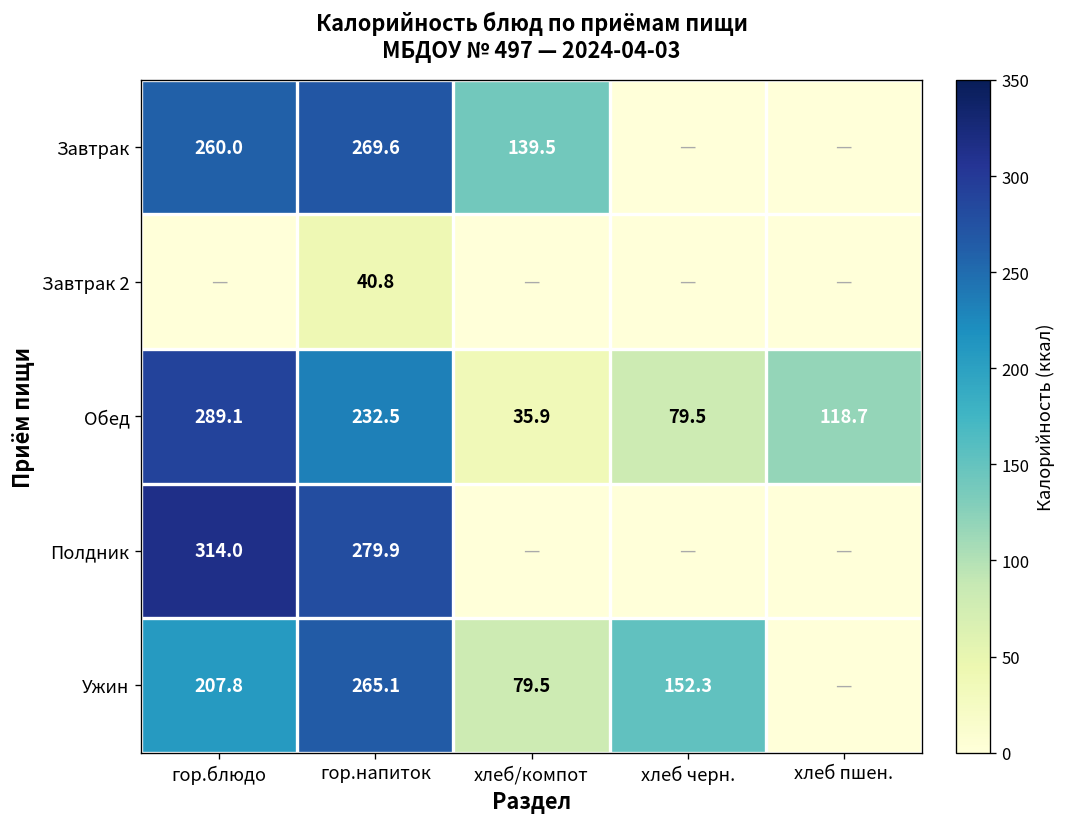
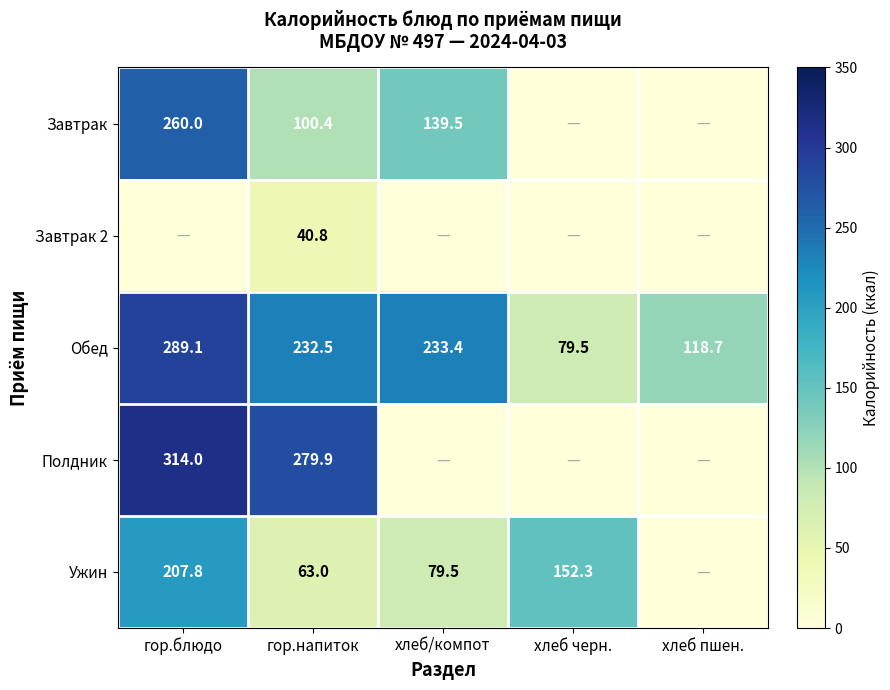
Завтрак, гор.напиток: 269.6 -> 100.4
Обед, хлеб/компот: 35.9 -> 233.4
Ужин, гор.напиток: 265.1 -> 63.0
